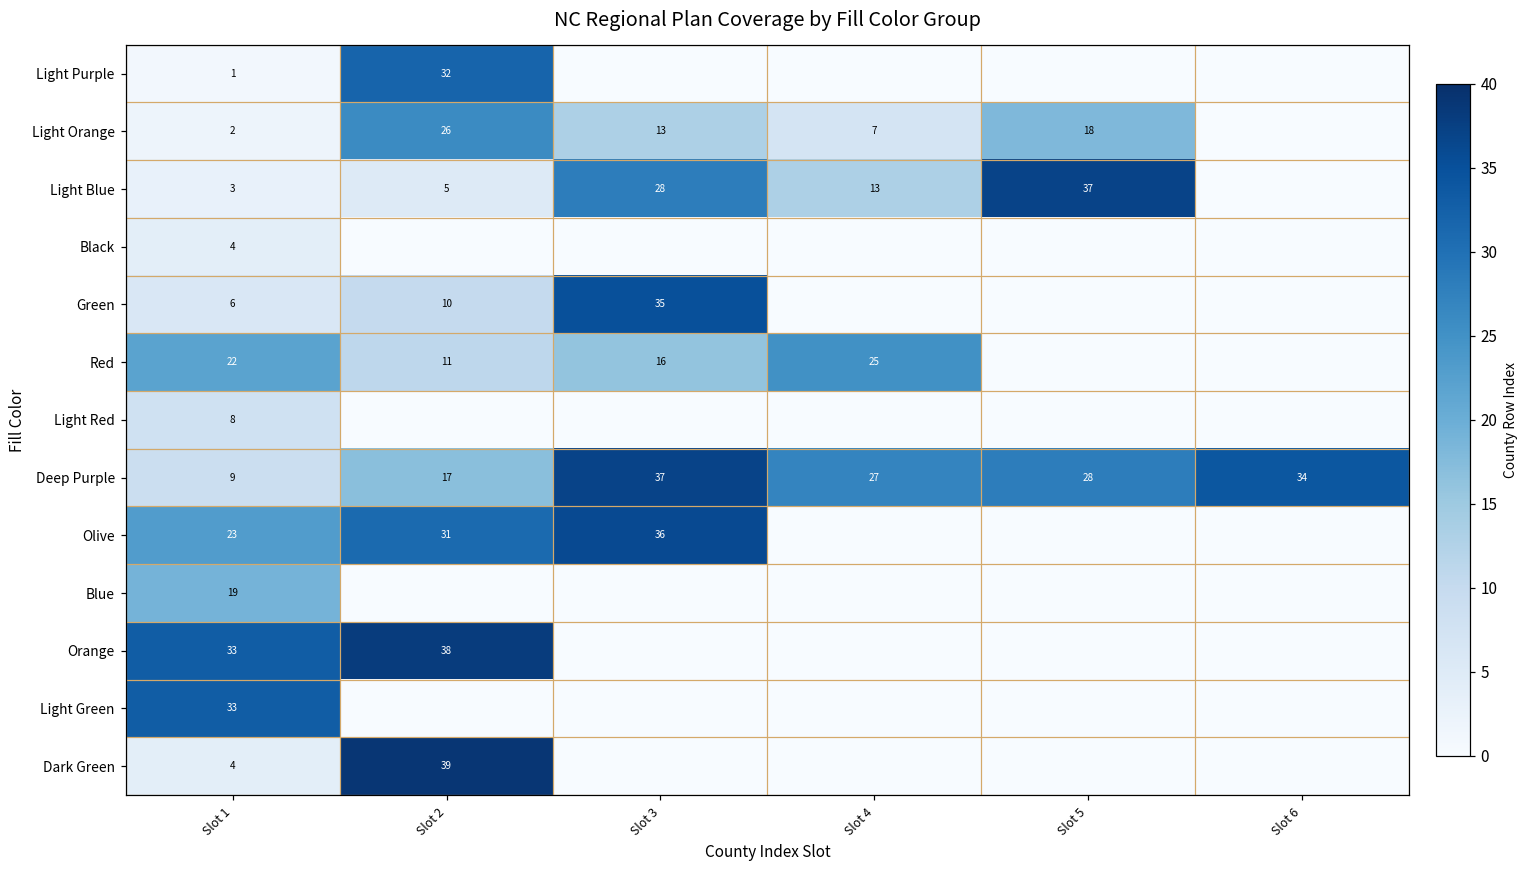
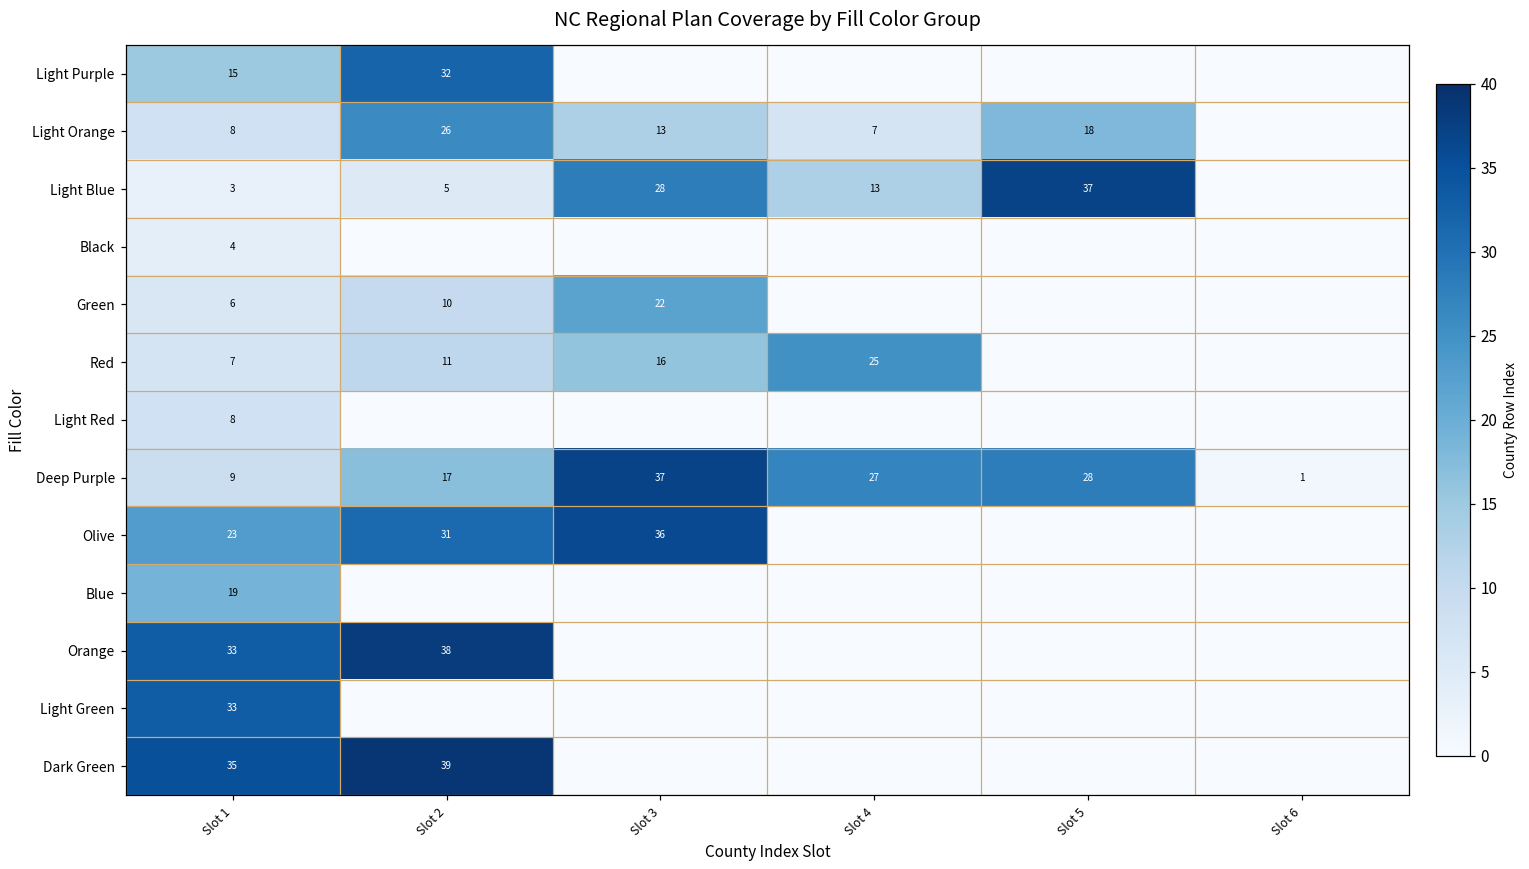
Light Purple, Slot 1: 1 -> 15
Light Orange, Slot 1: 2 -> 8
Green, Slot 3: 35 -> 22
Red, Slot 1: 22 -> 7
Deep Purple, Slot 6: 34 -> 1
Dark Green, Slot 1: 4 -> 35
